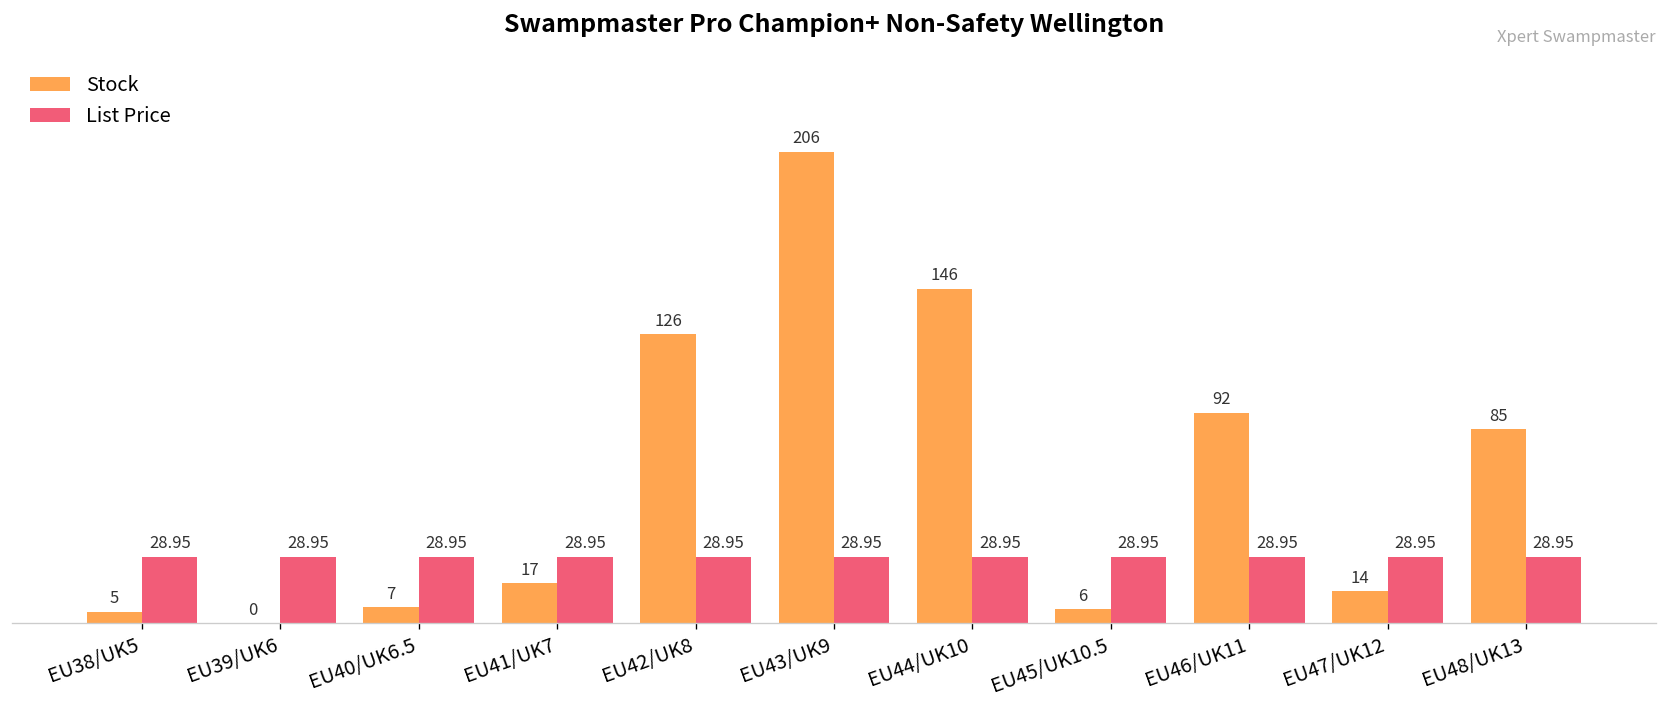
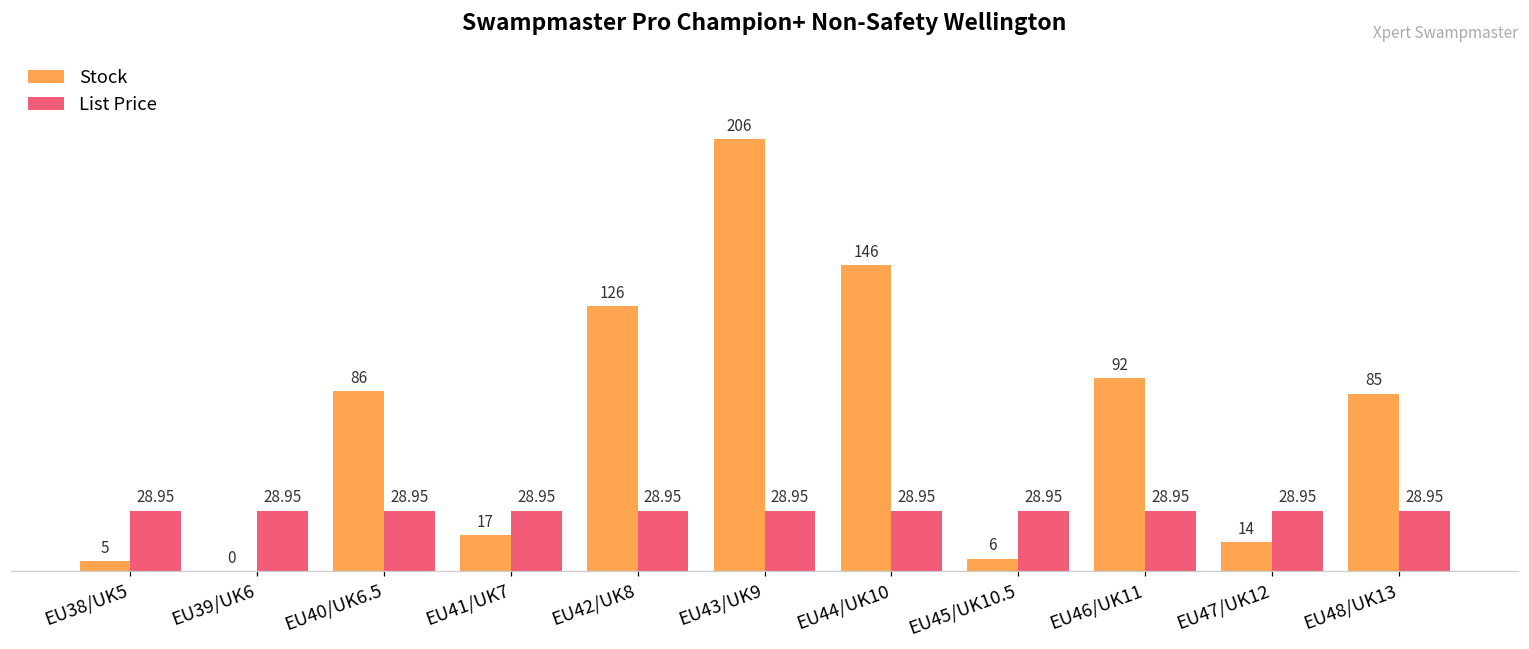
Stock, EU40/UK6.5: 7 -> 86
